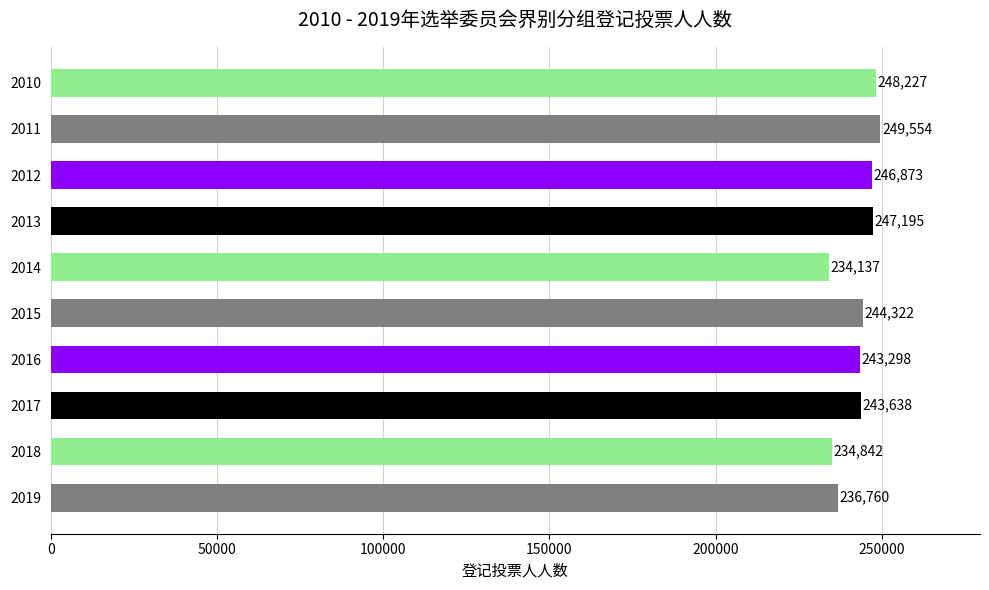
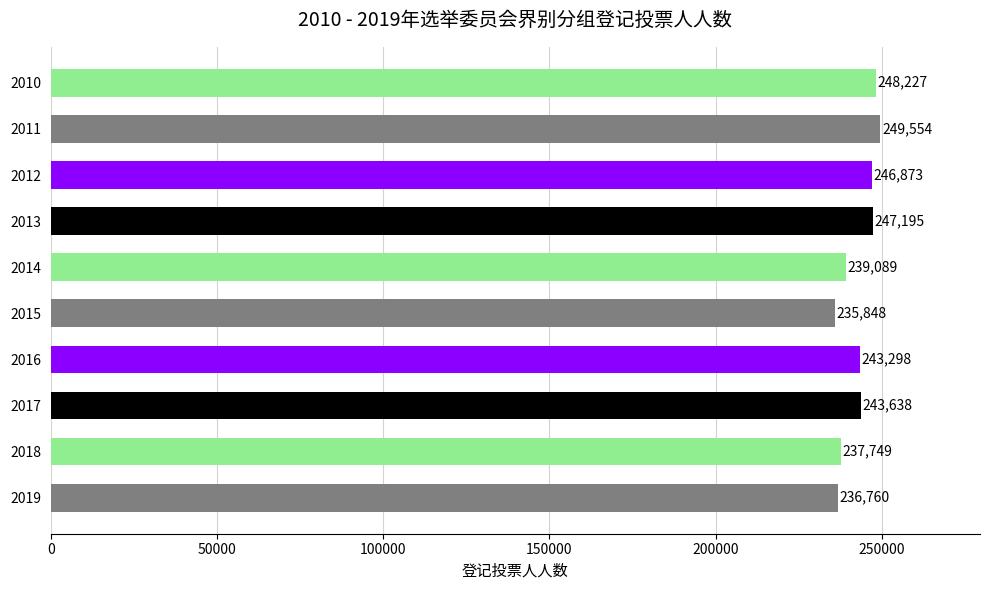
2014: 234,137 -> 239,089
2015: 244,322 -> 235,848
2018: 234,842 -> 237,749
